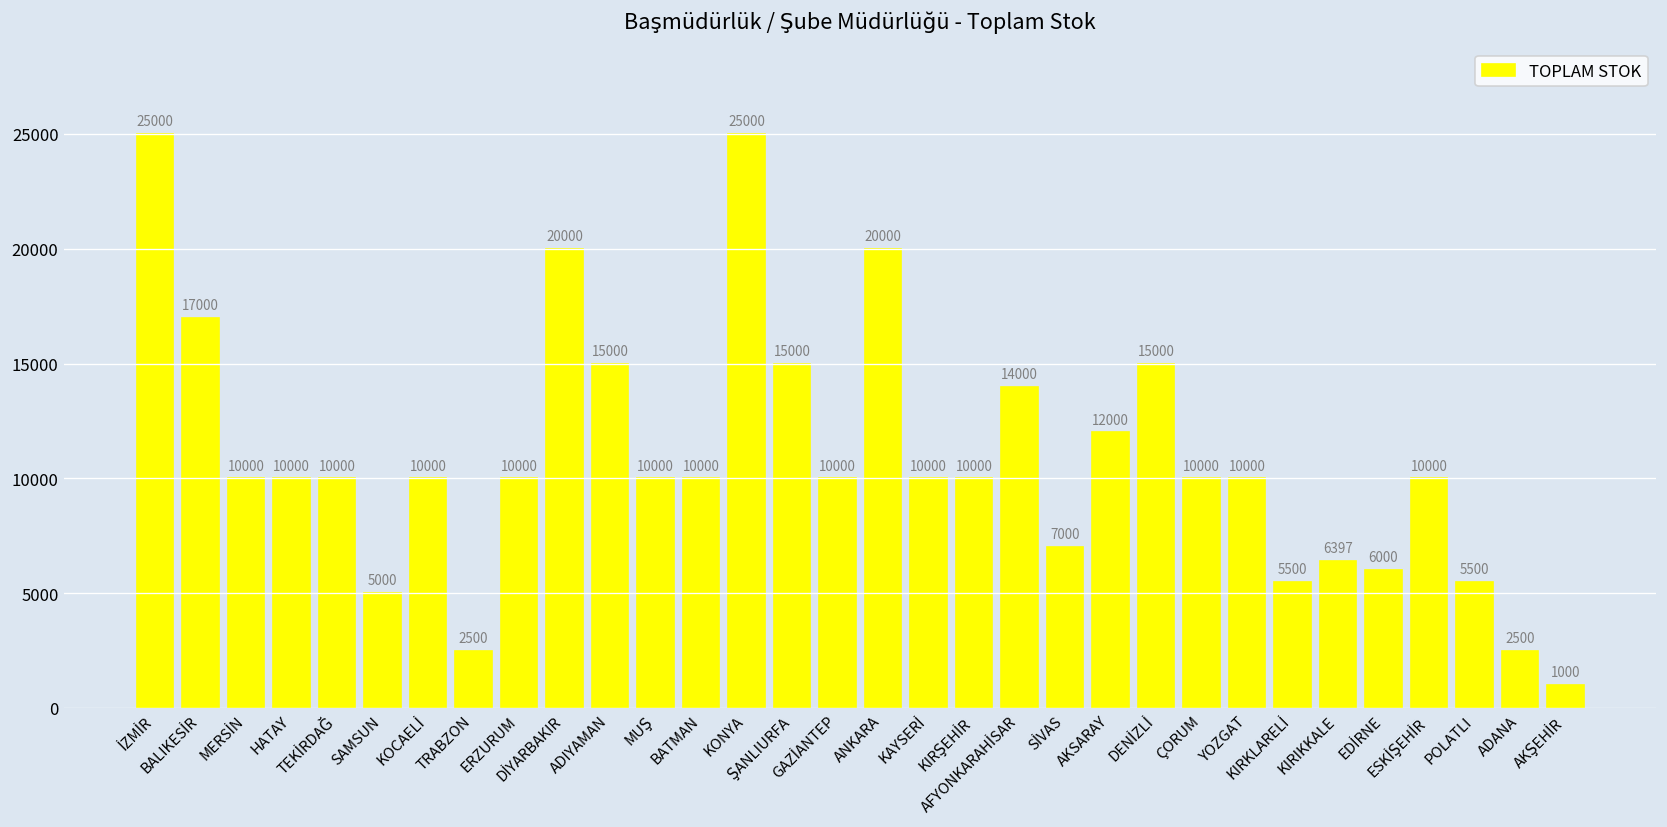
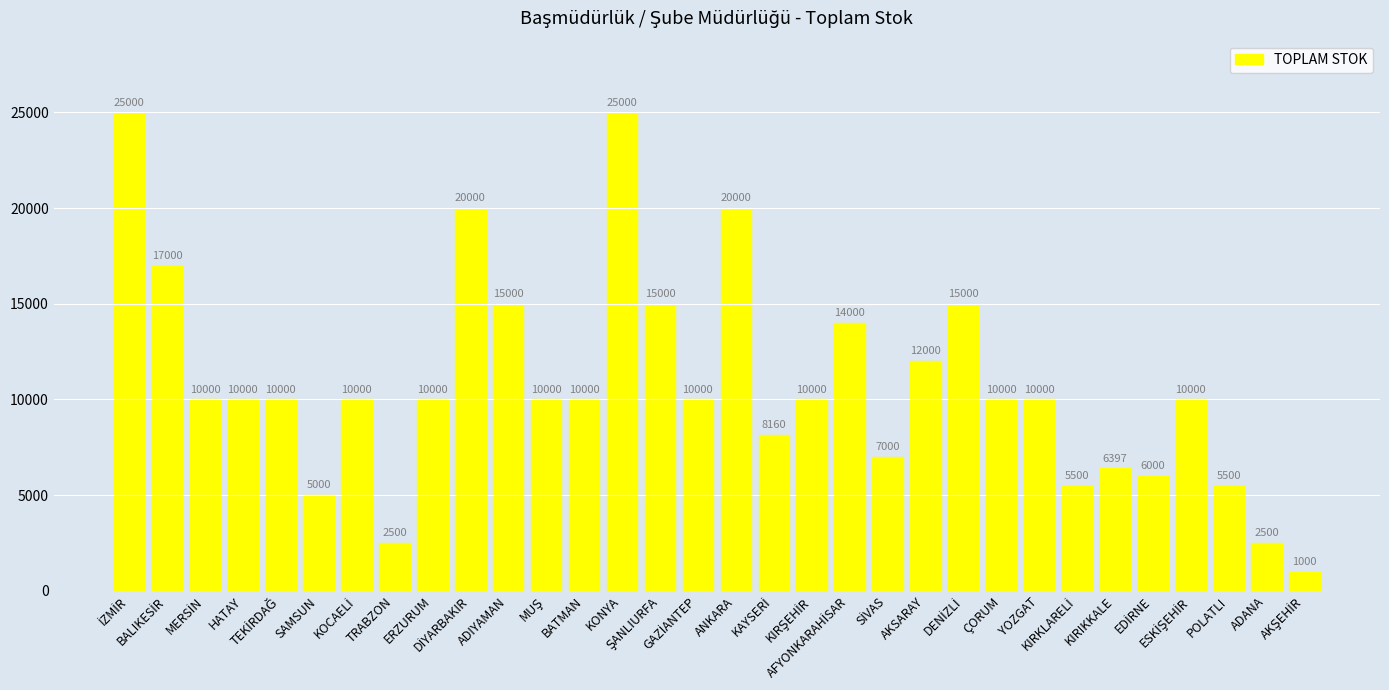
KAYSERİ: 10000 -> 8160
